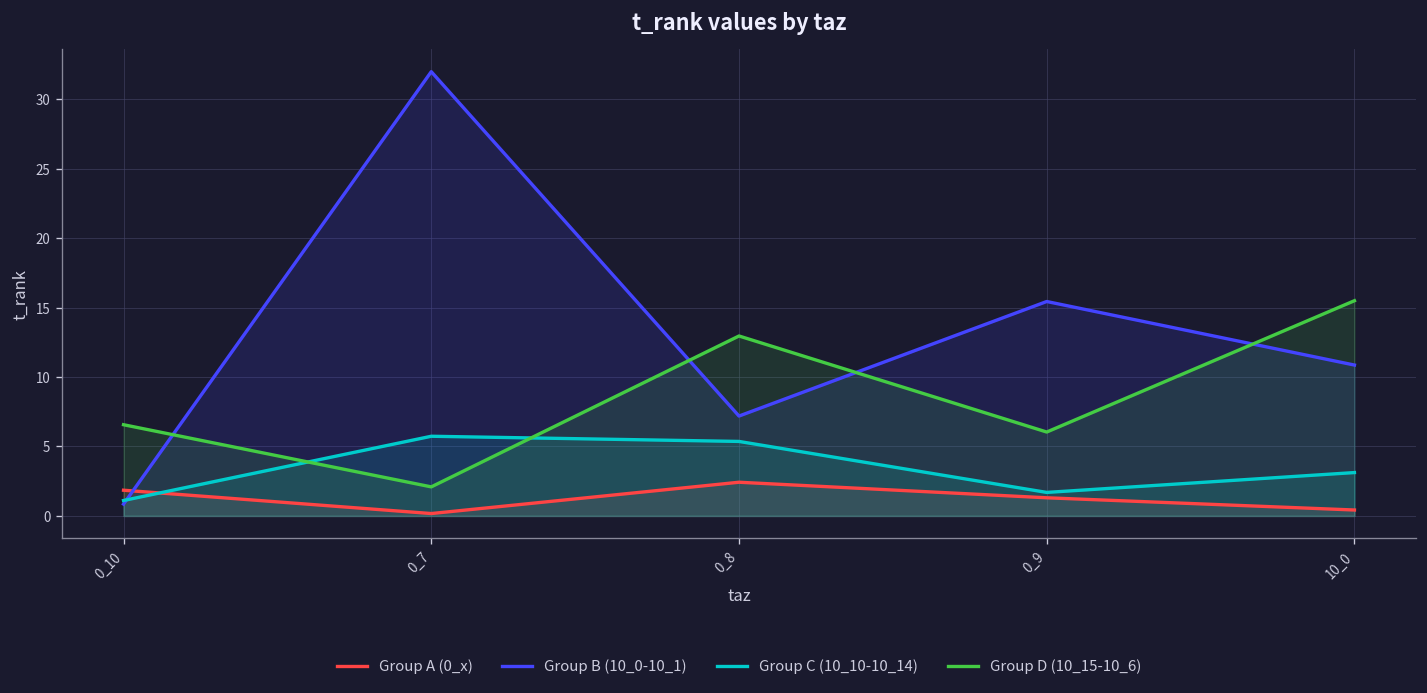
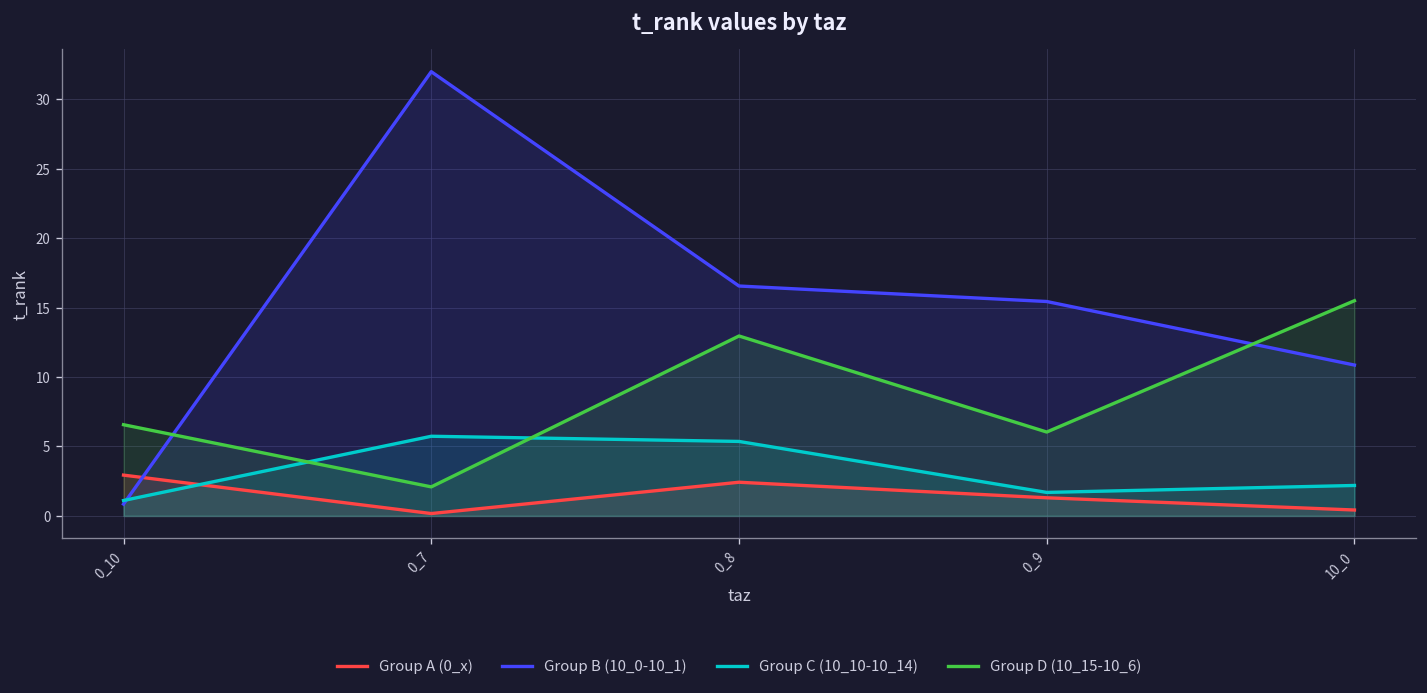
Group A (0_x), 0_10: 1.8 -> 2.9
Group B (10_0-10_1), 0_8: 7.2 -> 16.6
Group C (10_10-10_14), 10_0: 3.1 -> 2.2
